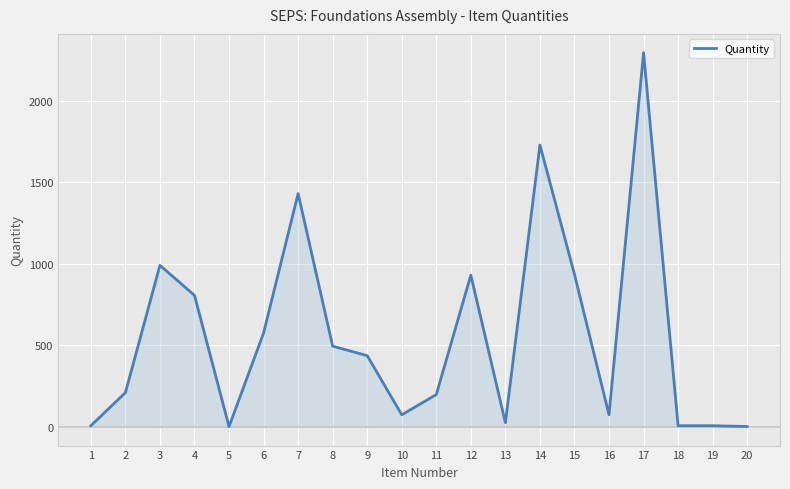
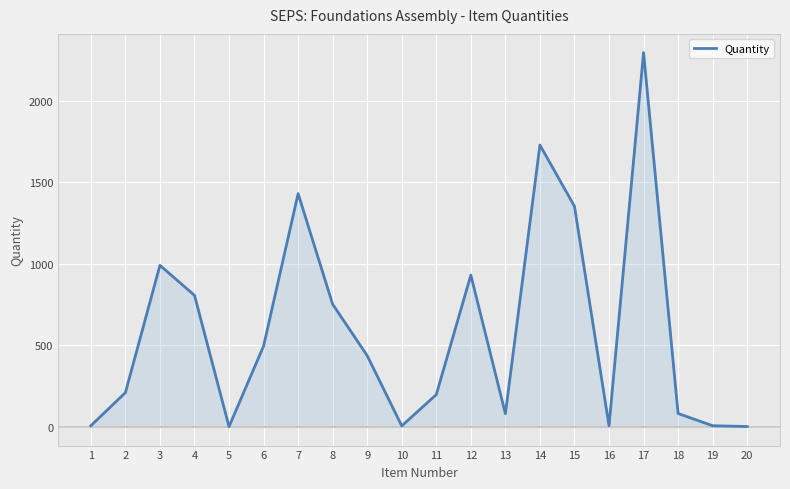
6: 580 -> 500
8: 500 -> 750
10: 70 -> 10
13: 30 -> 80
15: 940 -> 1350
16: 70 -> 10
18: 10 -> 80
